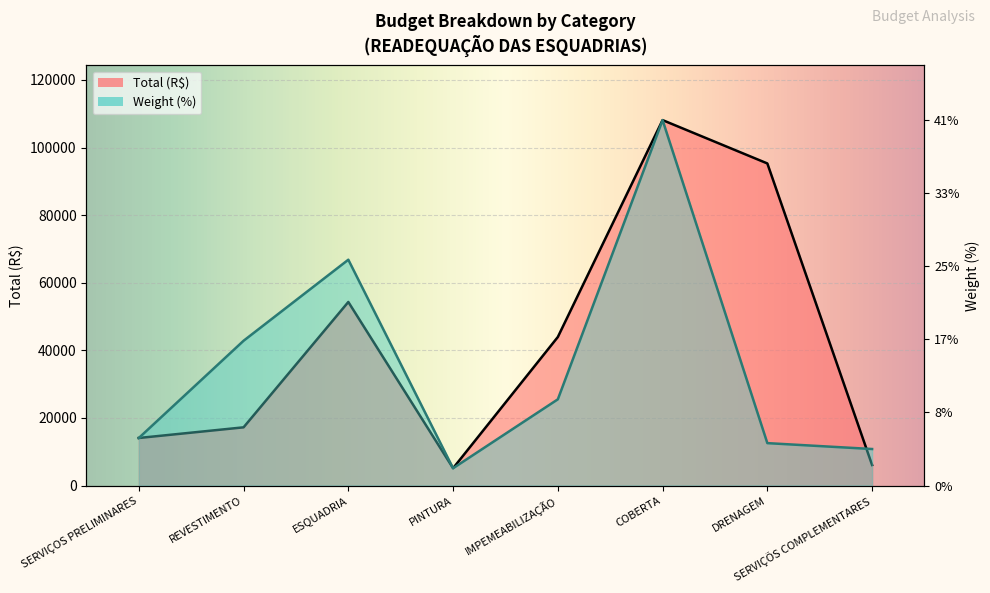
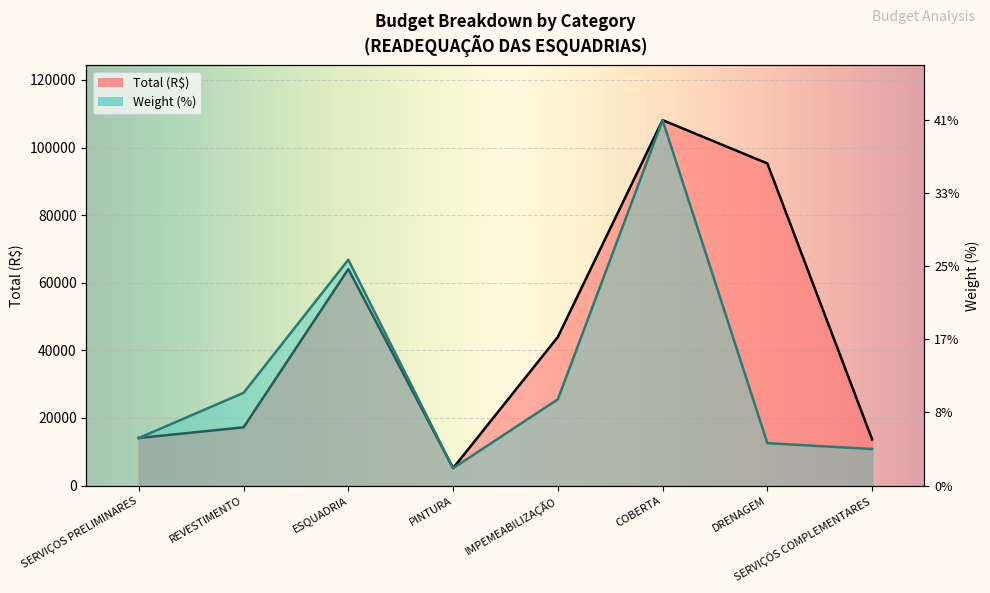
Total (R$), ESQUADRIA: 54000 -> 64000
Total (R$), SERVIÇÕS COMPLEMENTARES: 6000 -> 14000
Weight (%), REVESTIMENTO: 16% -> 10%
